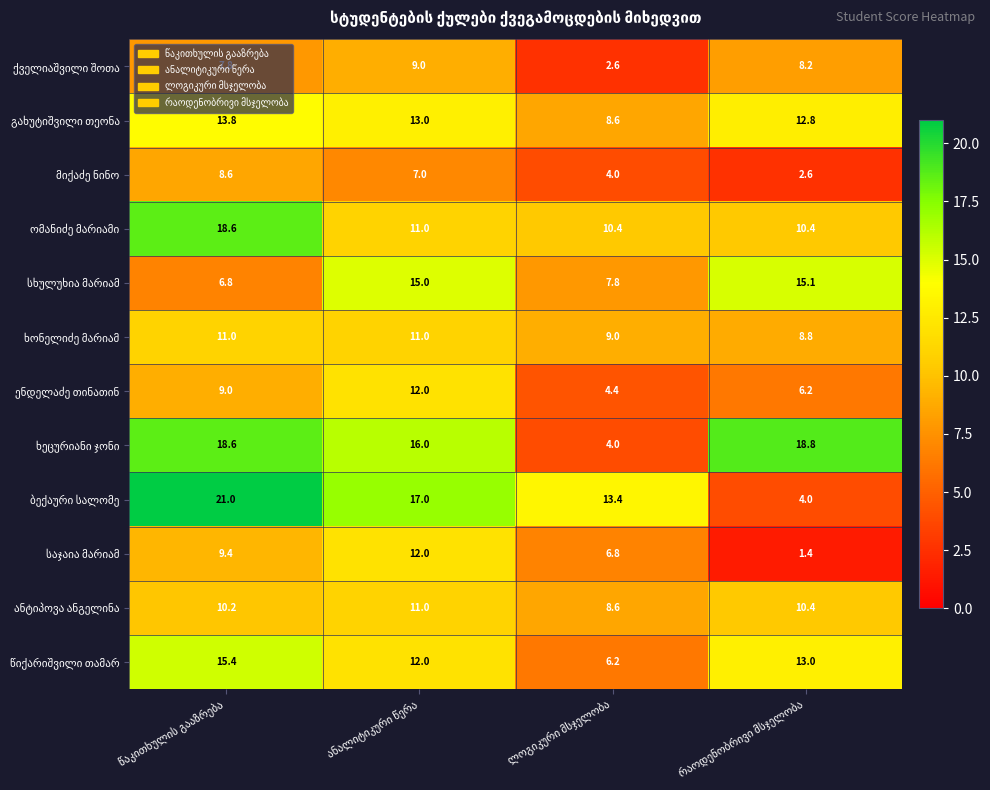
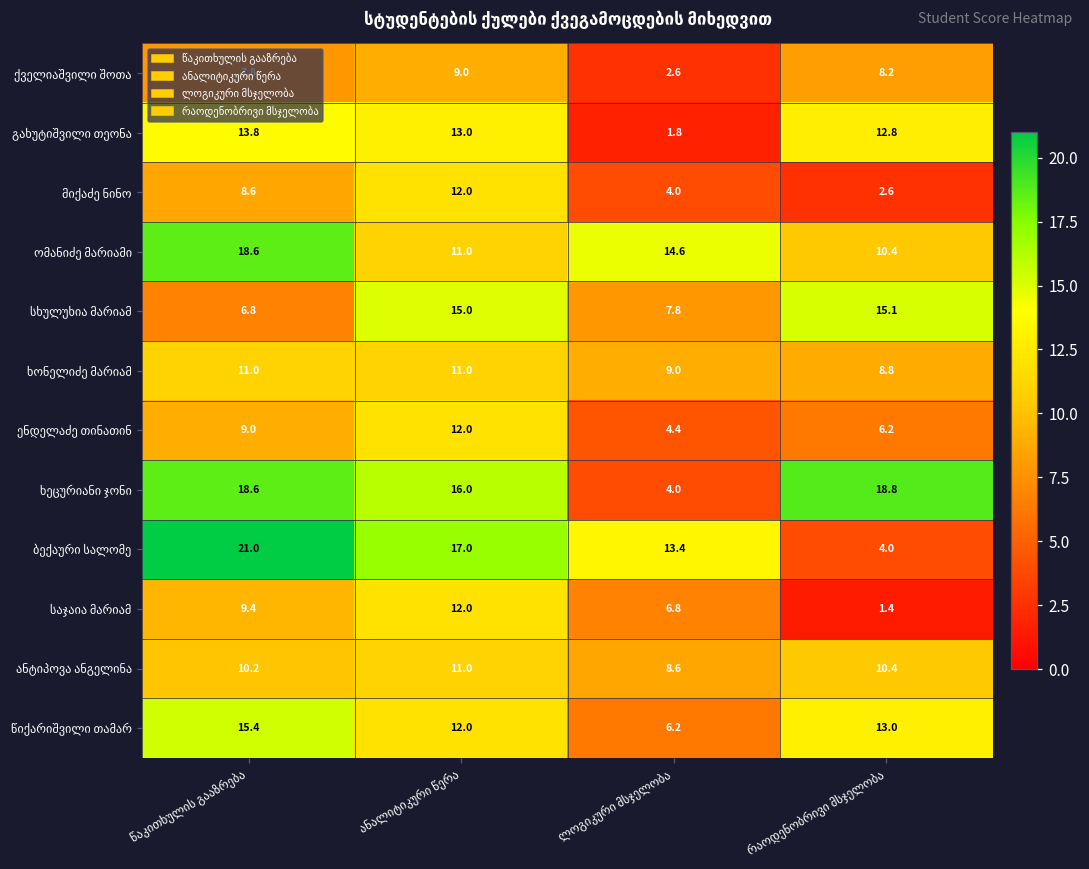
გახუტიშვილი თეონა, ლოგიკური მსჯელობა: 8.6 -> 1.8
მიქაძე ნინო, ანალიტიკური წერა: 7.0 -> 12.0
ომანიძე მარიამი, ლოგიკური მსჯელობა: 10.4 -> 14.6
